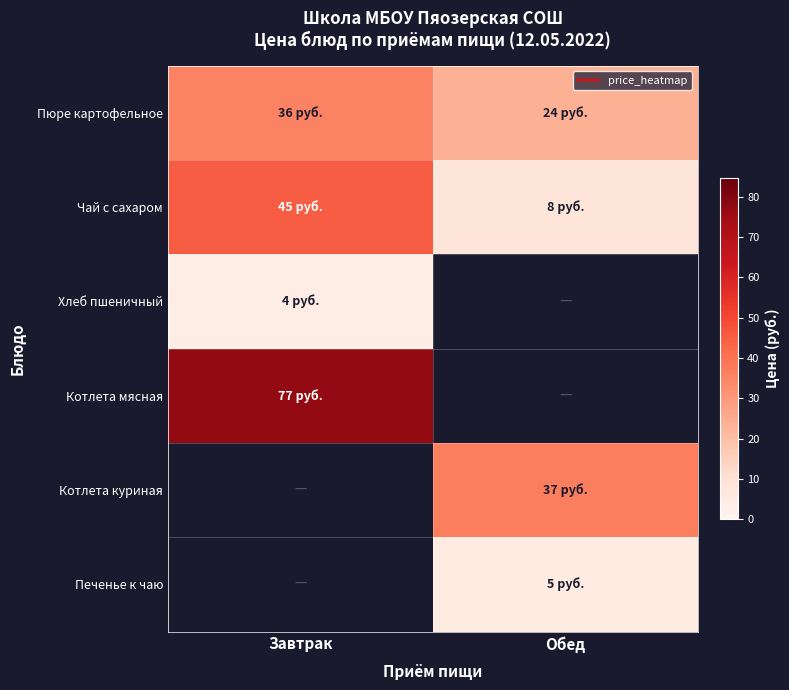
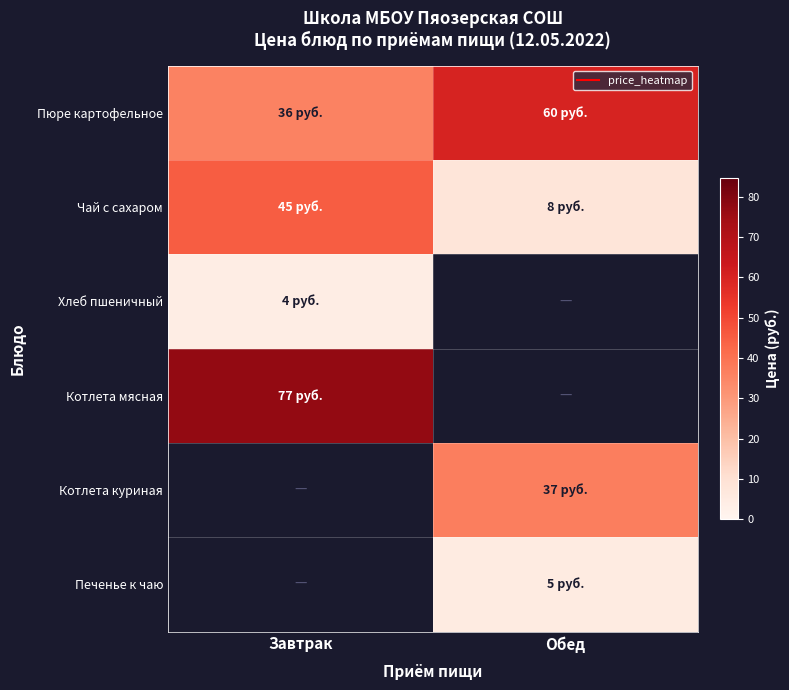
Пюре картофельное, Обед: 24 -> 60
